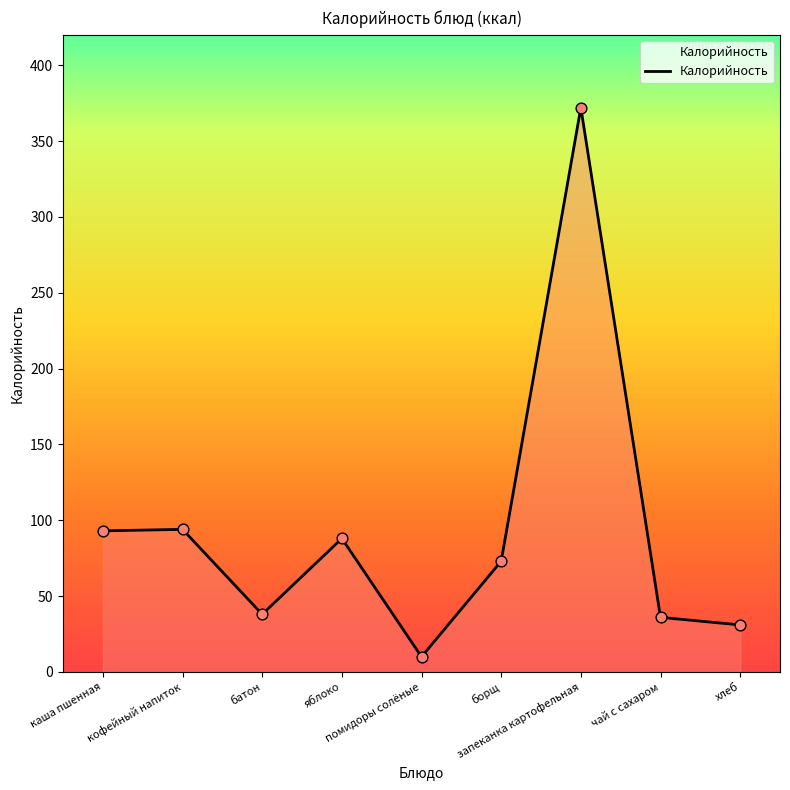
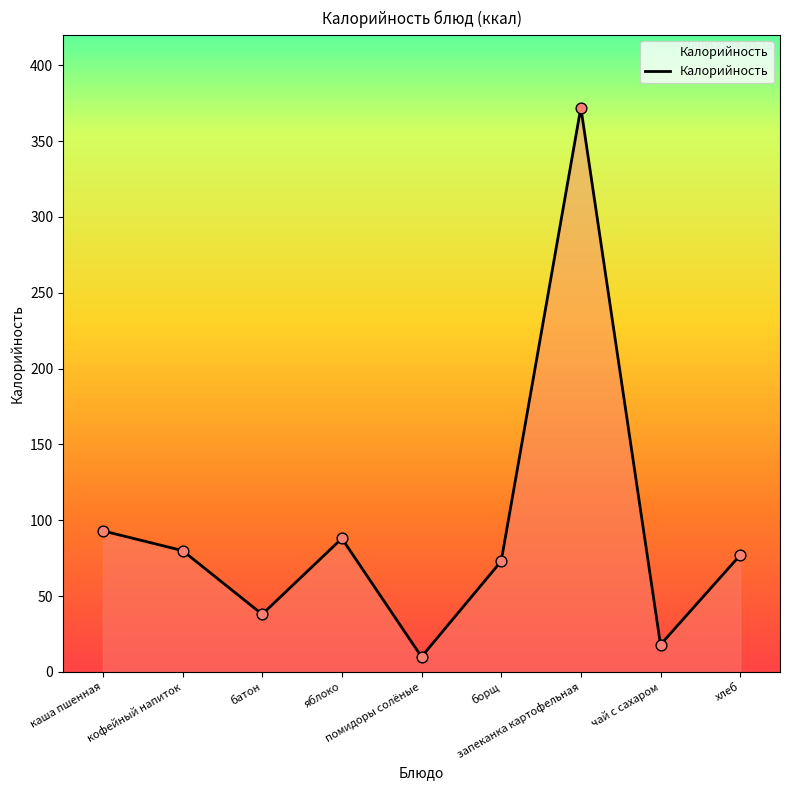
кофейный напиток: 94 -> 80
чай с сахаром: 36 -> 18
хлеб: 31 -> 77
